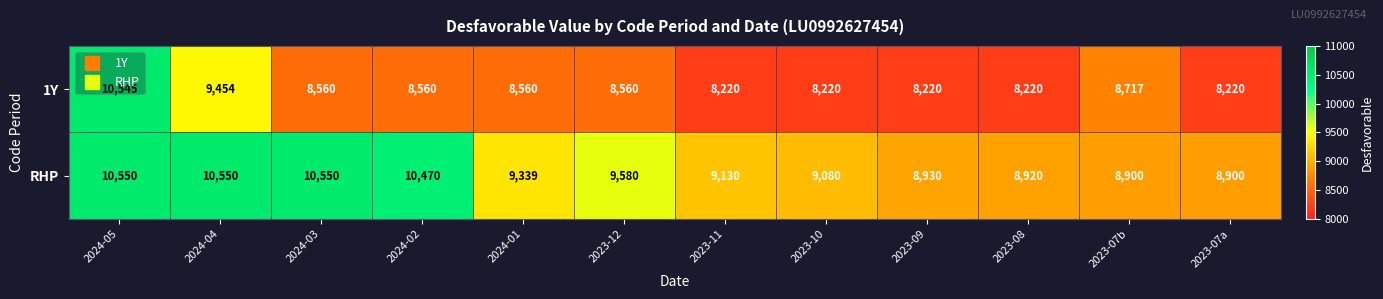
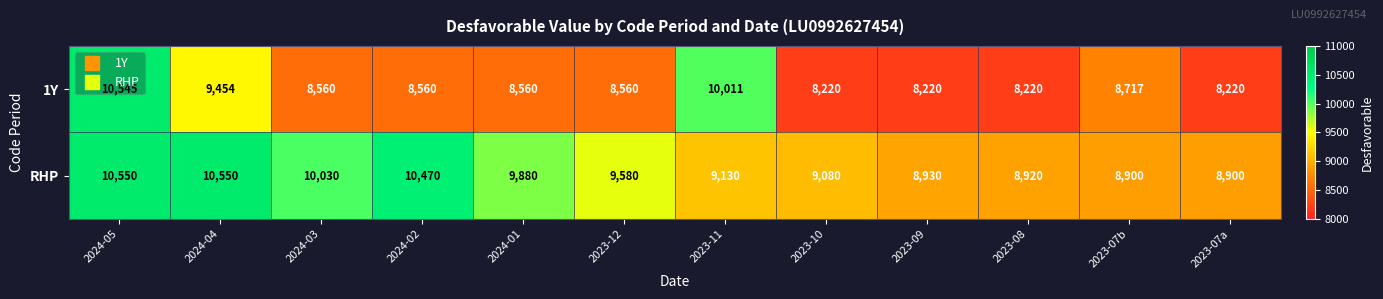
1Y, 2023-11: 8,220 -> 10,011
RHP, 2024-03: 10,550 -> 10,030
RHP, 2024-01: 9,339 -> 9,880
